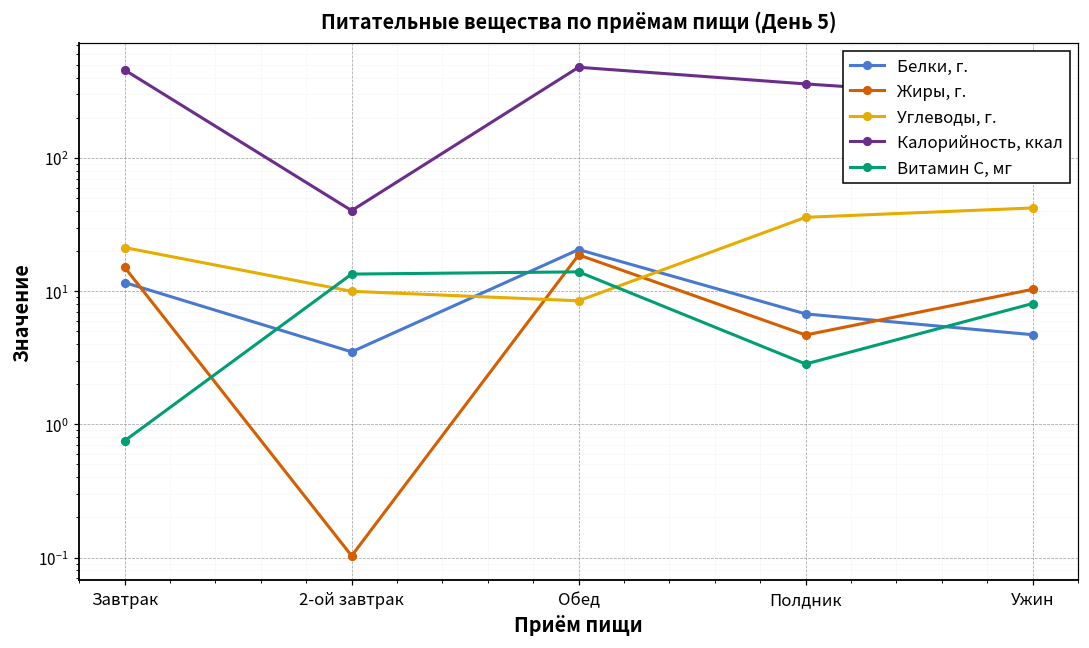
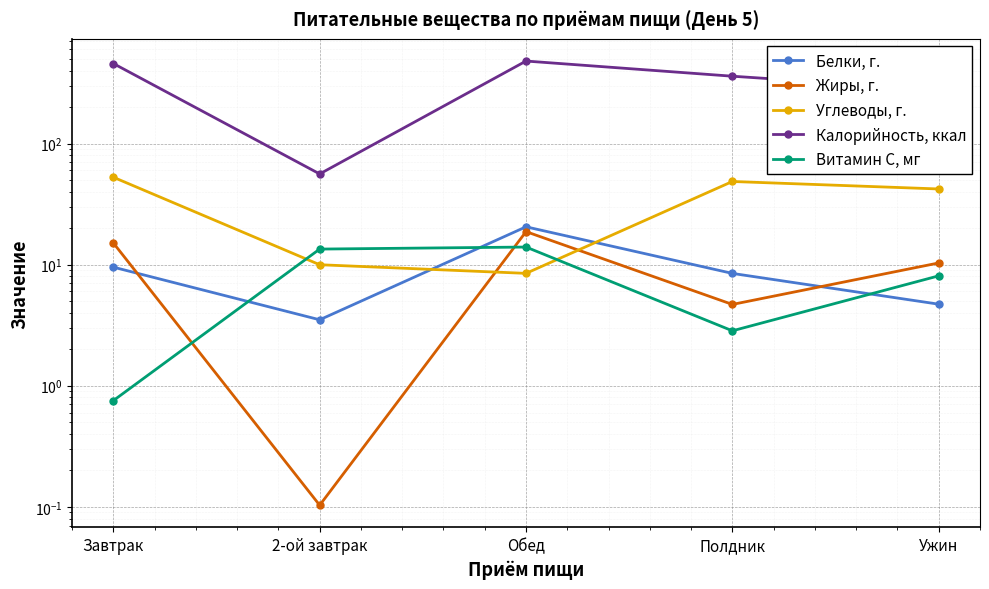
Белки, г., Завтрак: 12 -> 10
Углеводы, г., Завтрак: 21 -> 50
Калорийность, ккал, 2-ой завтрак: 40 -> 60
Белки, г., Полдник: 7 -> 8
Углеводы, г., Полдник: 36 -> 49
